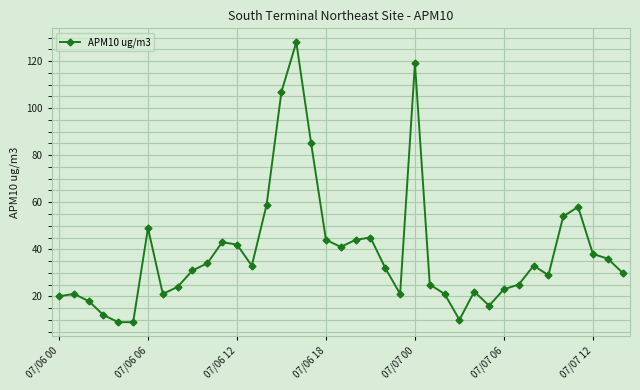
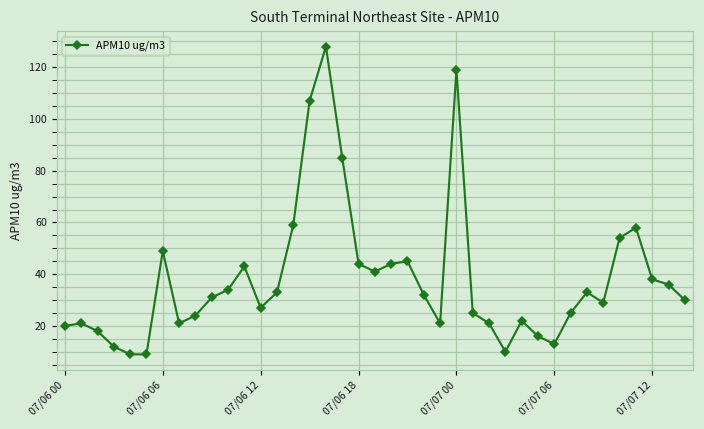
07/06 12: 42 -> 27
07/07 06: 23 -> 13
